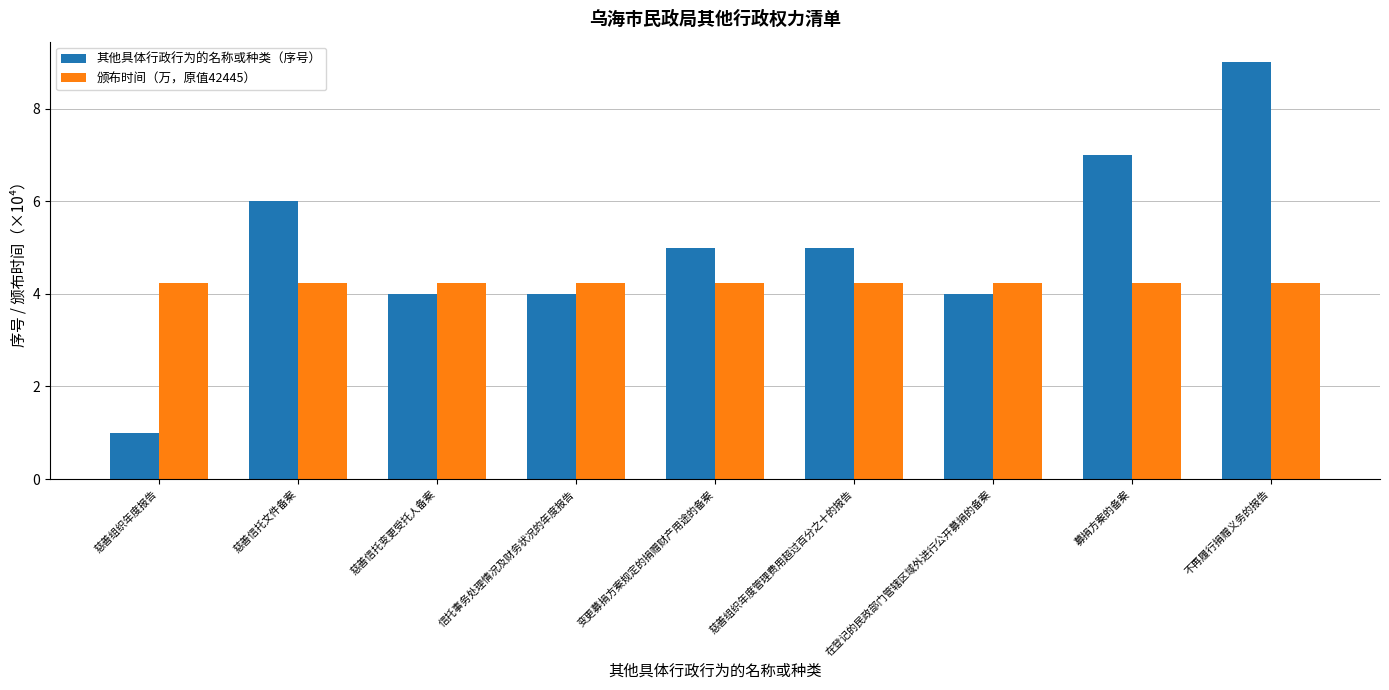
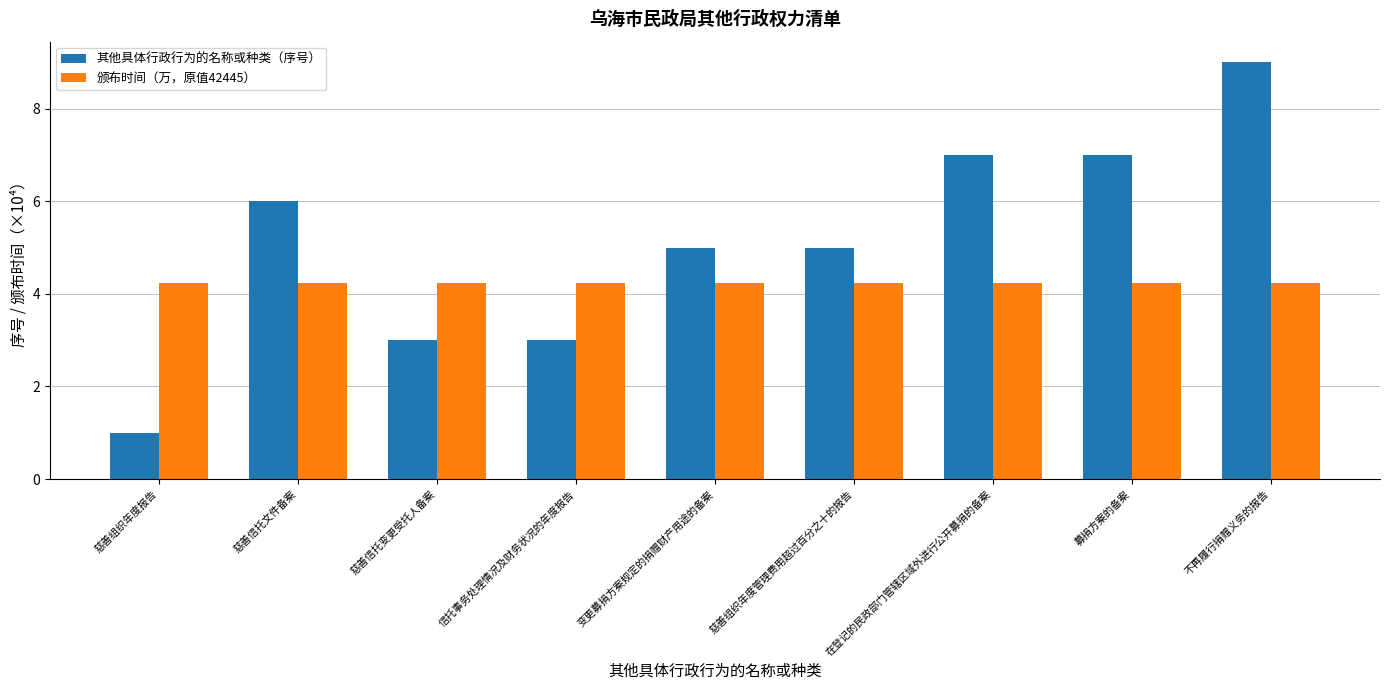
其他具体行政行为的名称或种类（序号）, 慈善信托变更受托人备案: 4 -> 3
其他具体行政行为的名称或种类（序号）, 信托事务处理情况及财务状况的年度报告: 4 -> 3
其他具体行政行为的名称或种类（序号）, 在登记的民政部门管辖区域外进行公开募捐的备案: 4 -> 7
